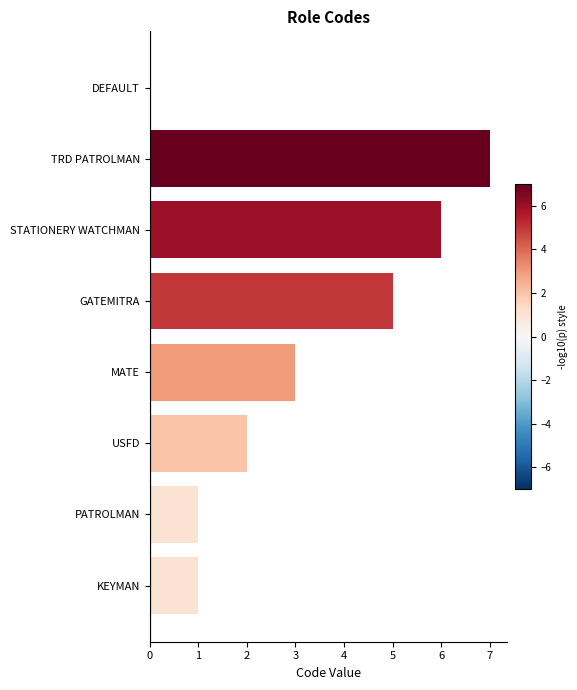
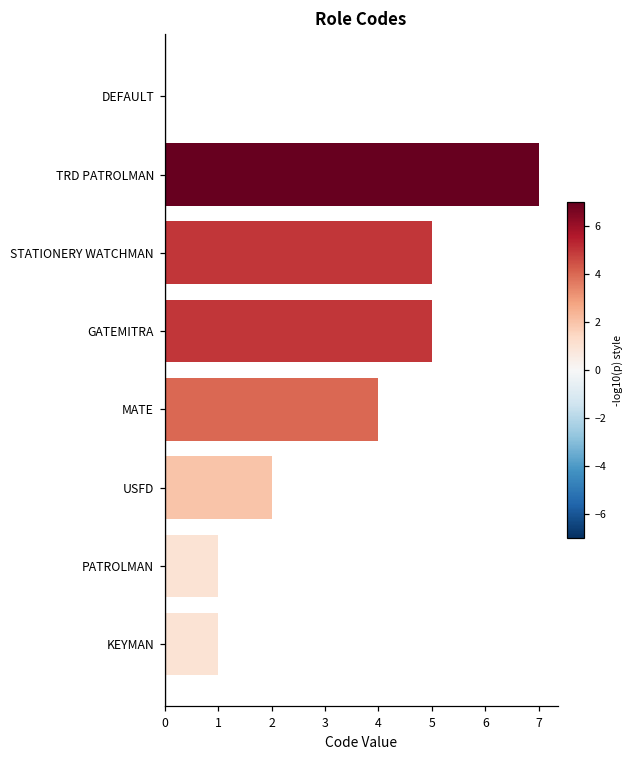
STATIONERY WATCHMAN: 6 -> 5
MATE: 3 -> 4
